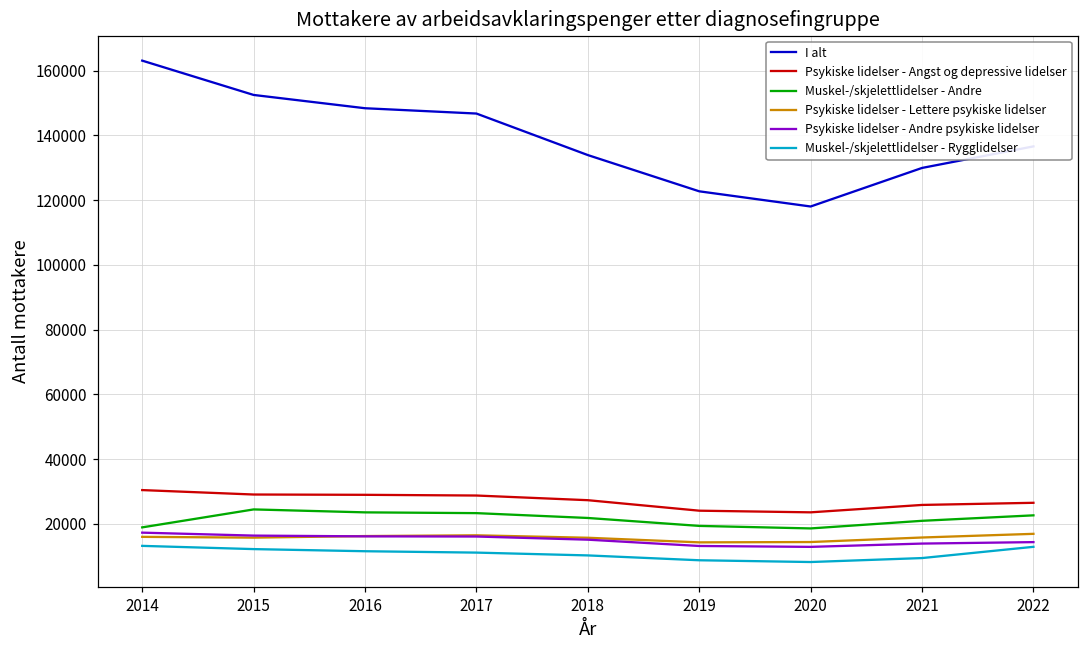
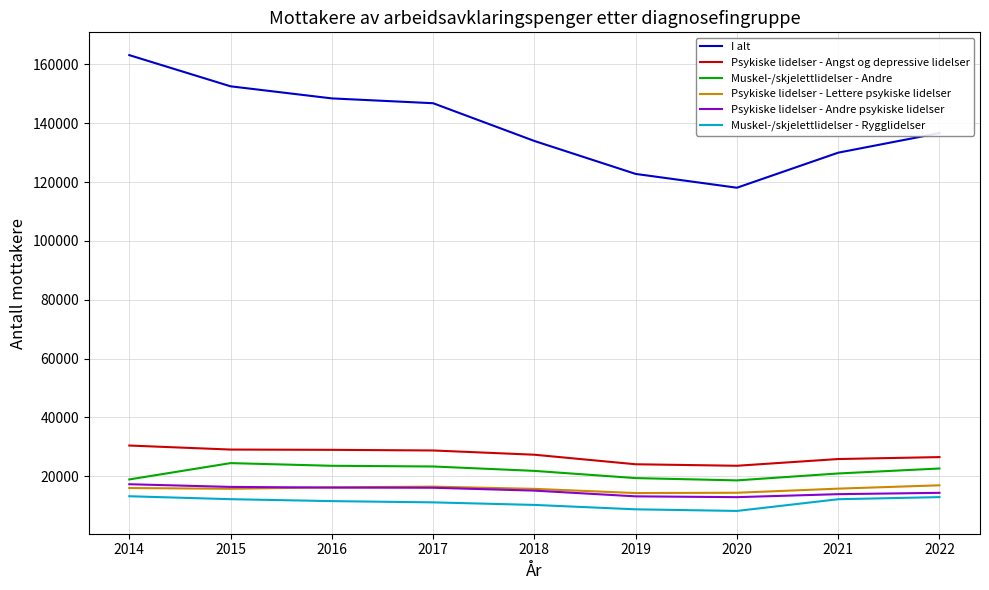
Muskel-/skjelettlidelser - Rygglidelser, 2021: 9000 -> 12000
